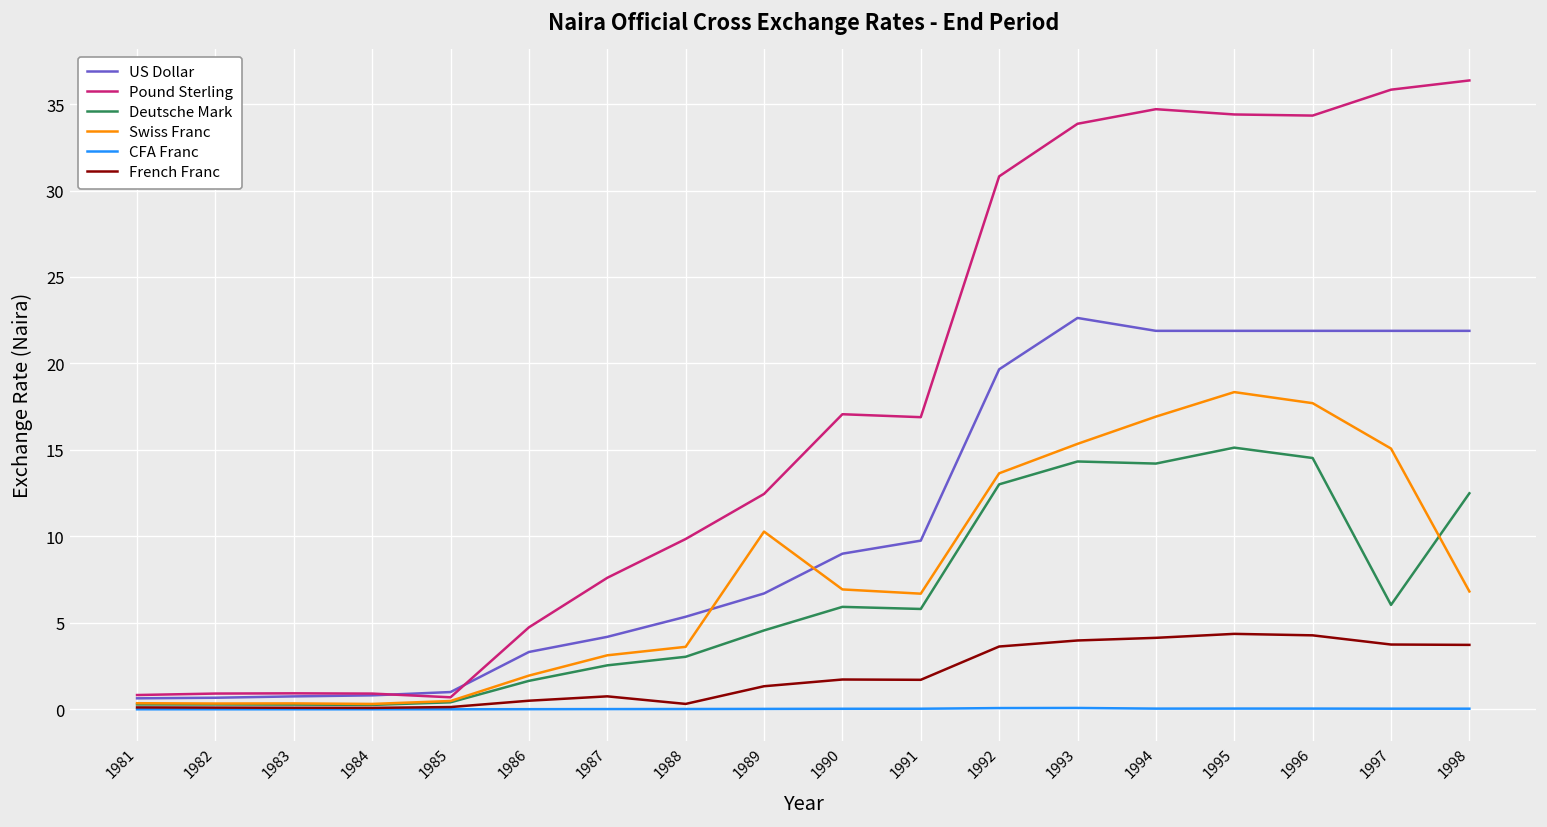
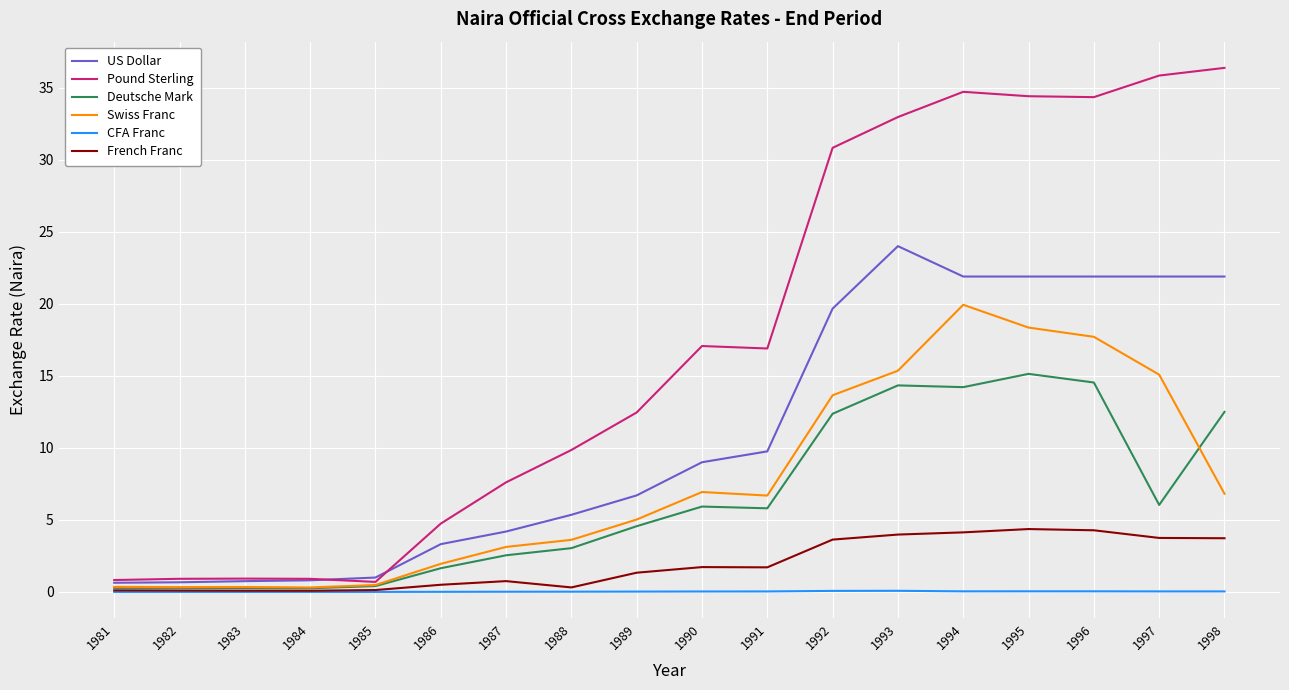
Swiss Franc, 1989: 10.3 -> 5.0
Deutsche Mark, 1992: 13.0 -> 12.4
US Dollar, 1993: 22.6 -> 24.0
Pound Sterling, 1993: 33.9 -> 33.0
Swiss Franc, 1994: 16.9 -> 19.9
